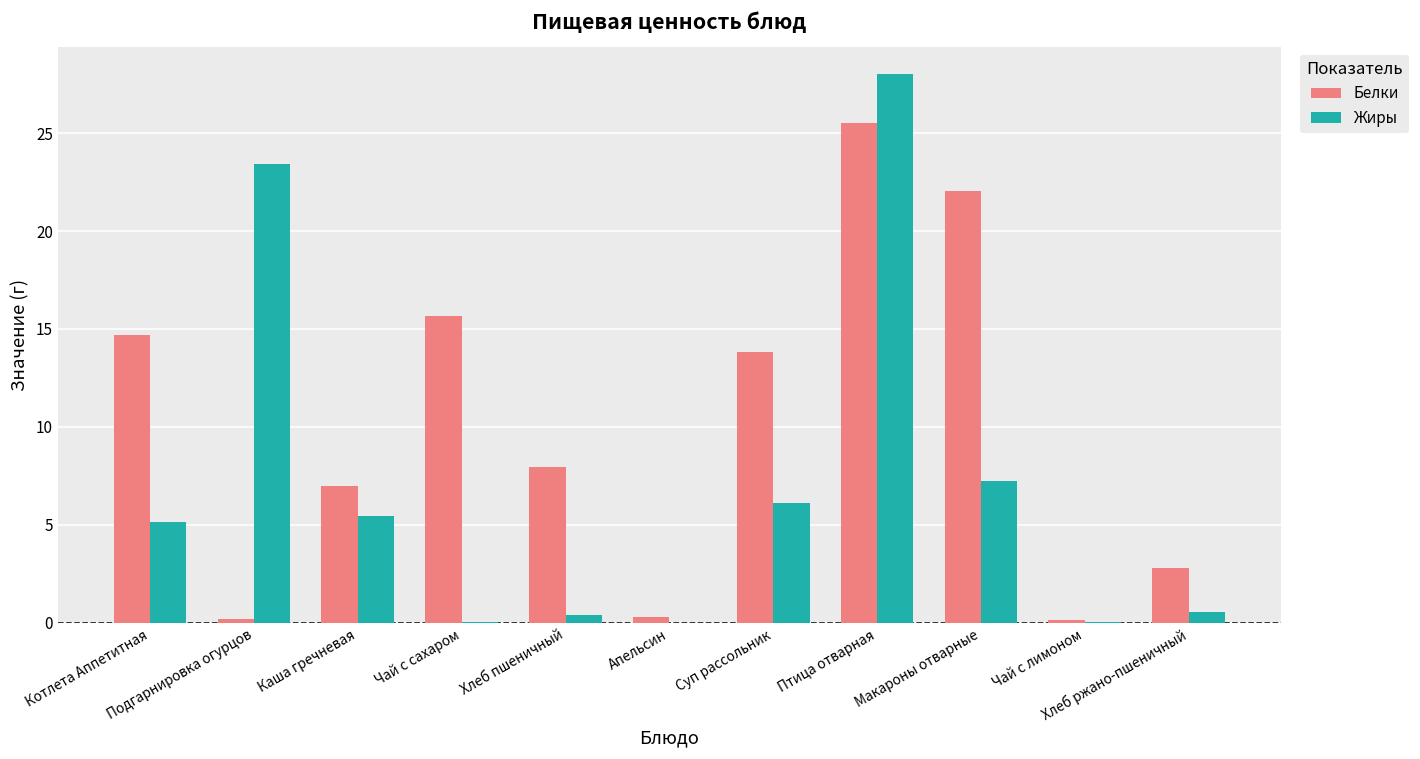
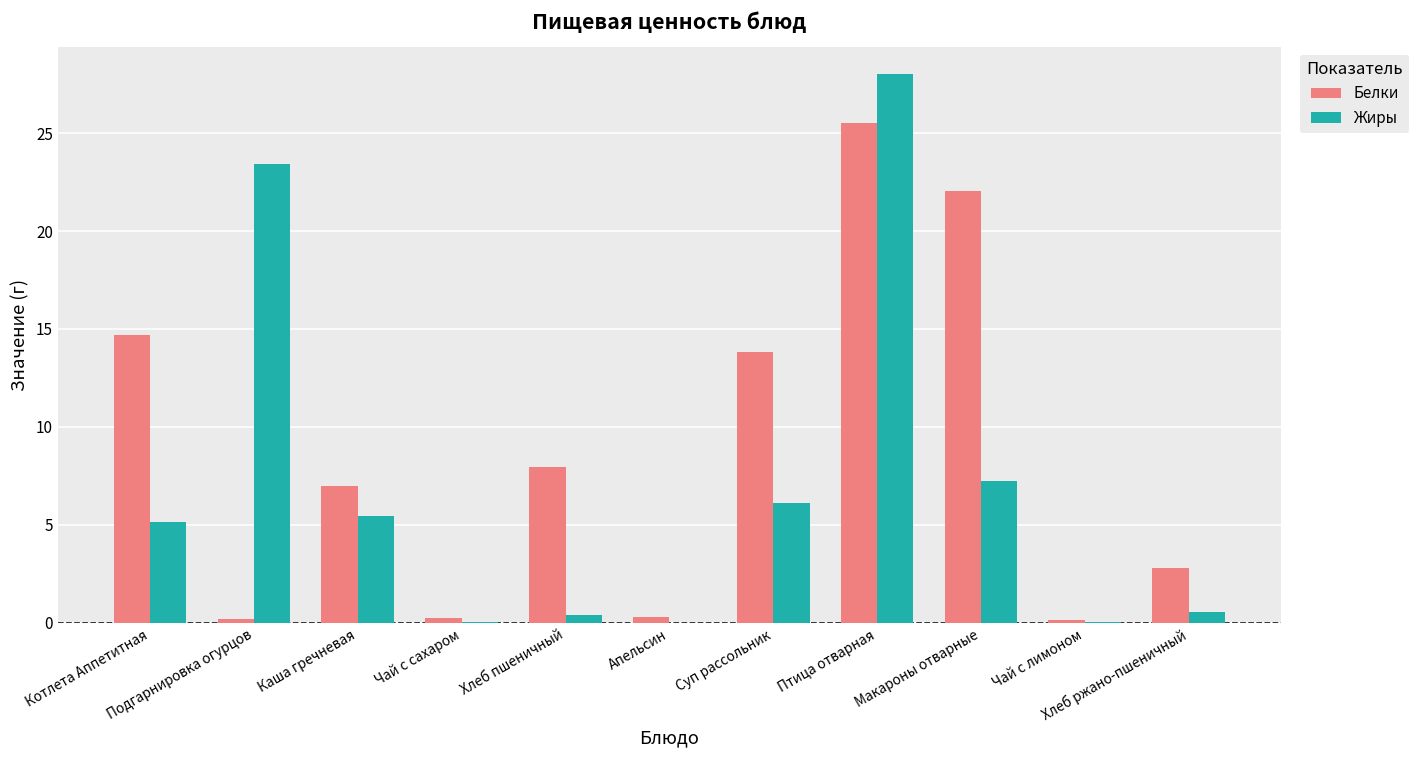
Белки, Чай с сахаром: 15.7 -> 0.3
